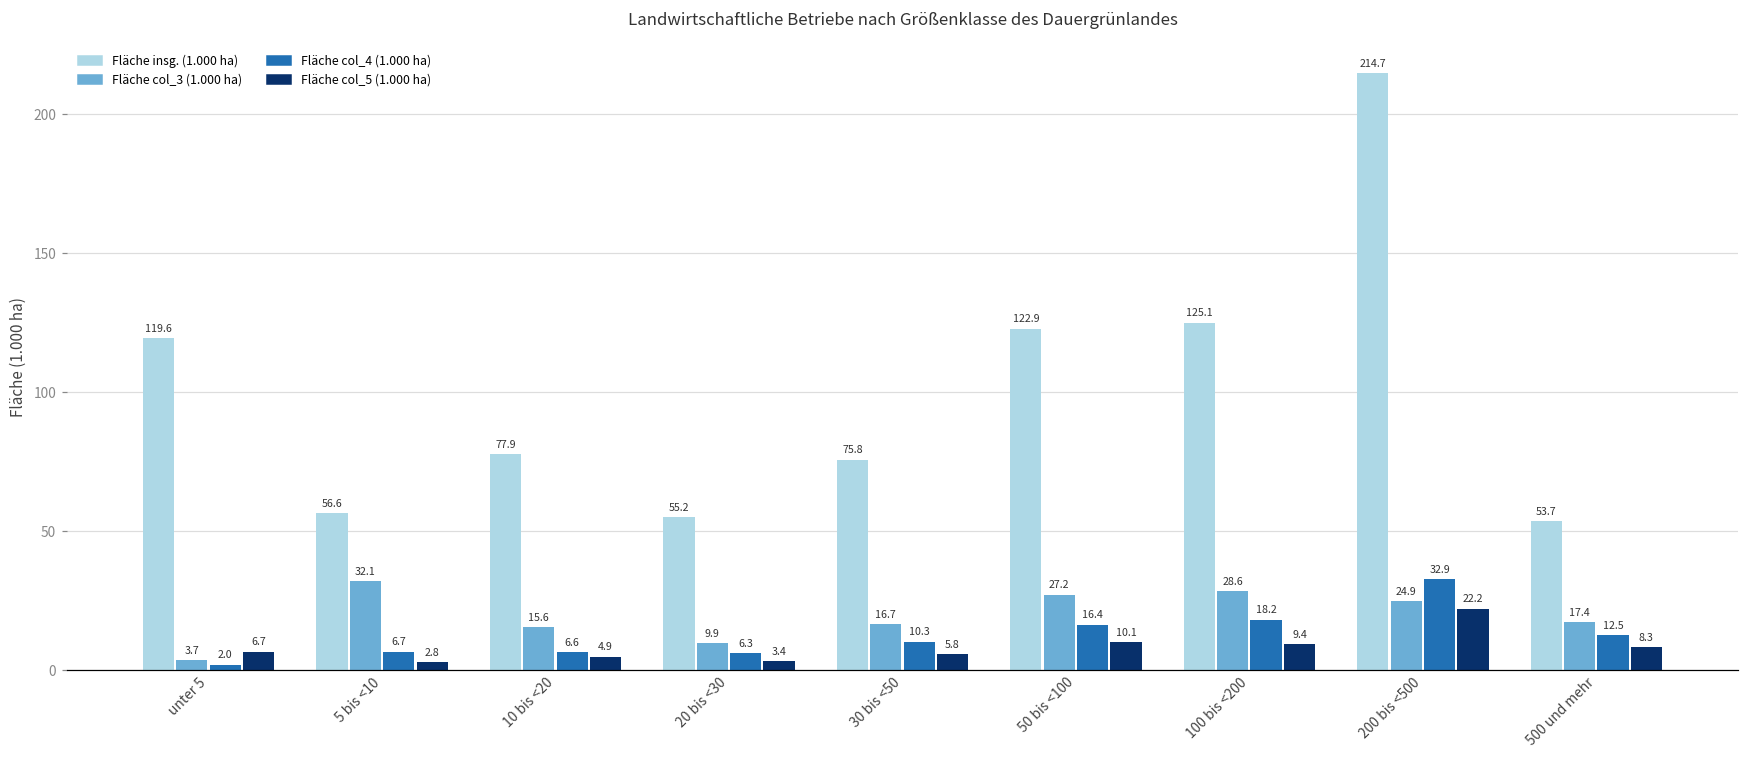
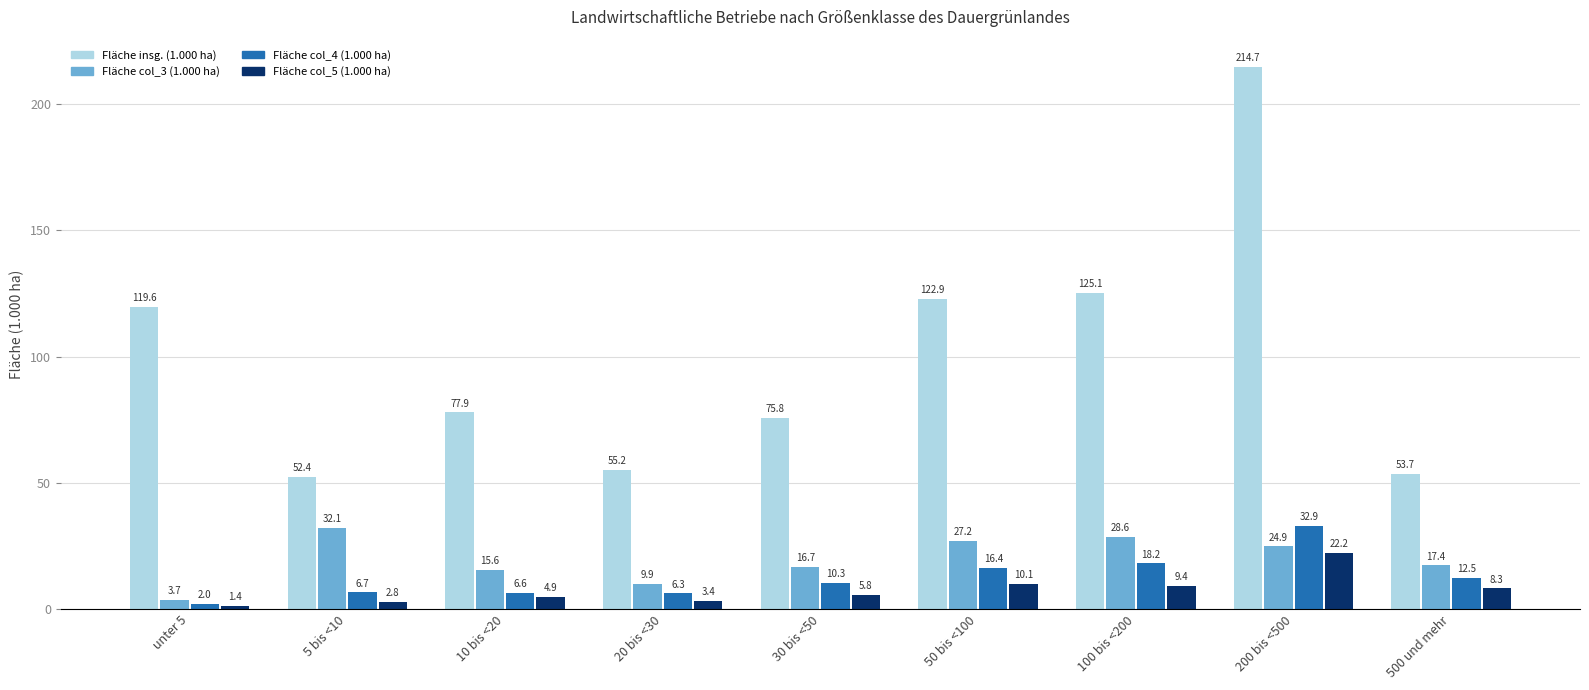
Fläche col_5 (1.000 ha), unter 5: 6.7 -> 1.4
Fläche insg. (1.000 ha), 5 bis <10: 56.6 -> 52.4
